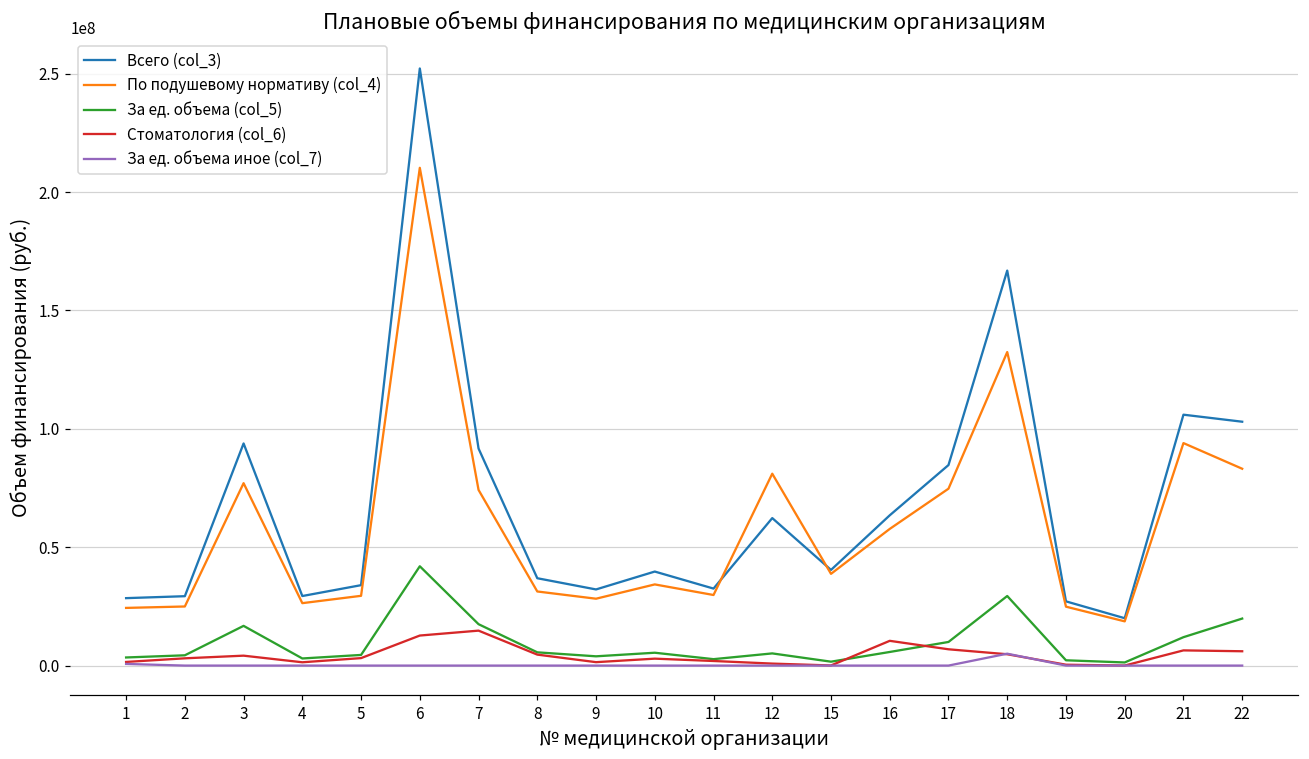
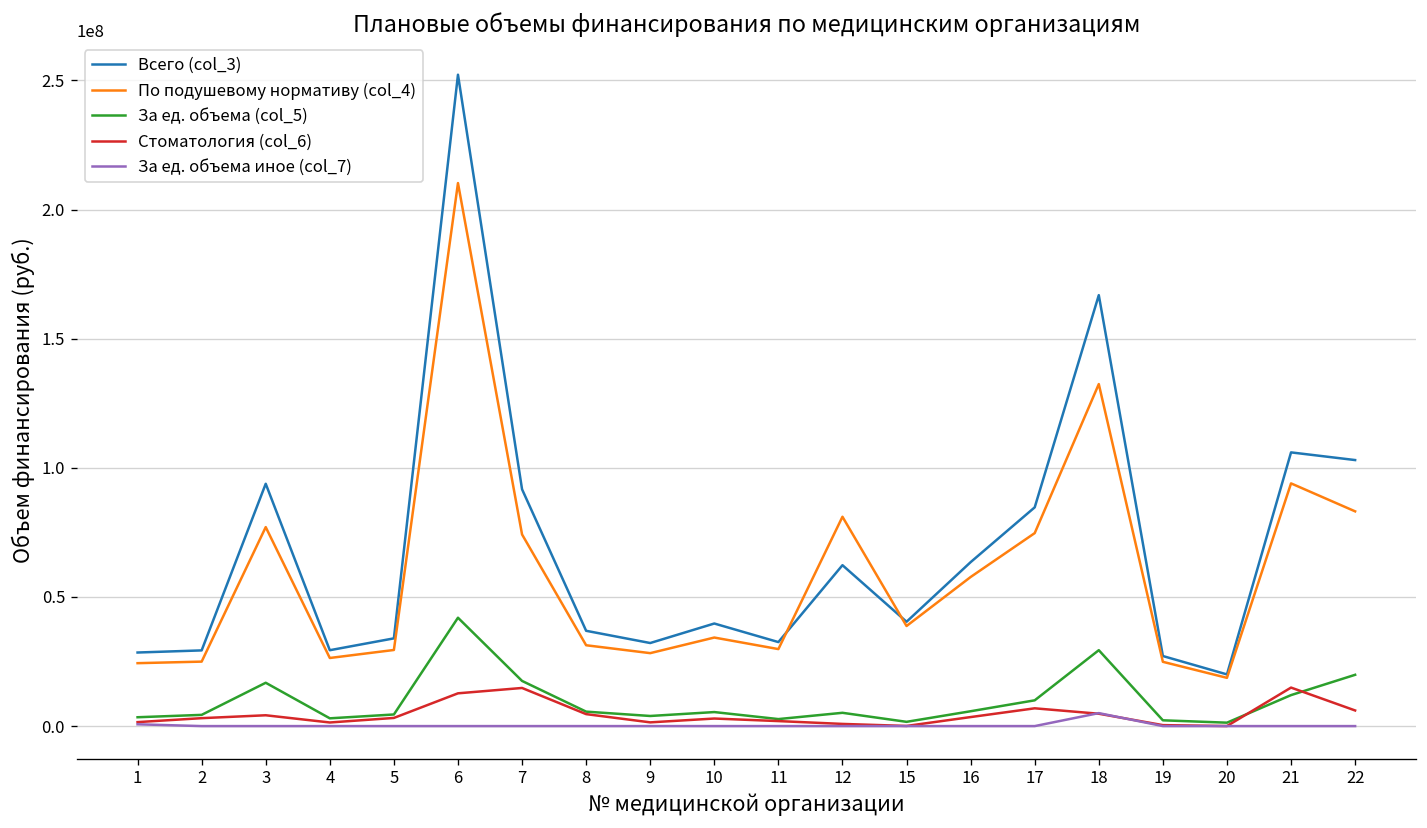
Стоматология (col_6), 16: 10000000 -> 3000000
Стоматология (col_6), 21: 6000000 -> 15000000
